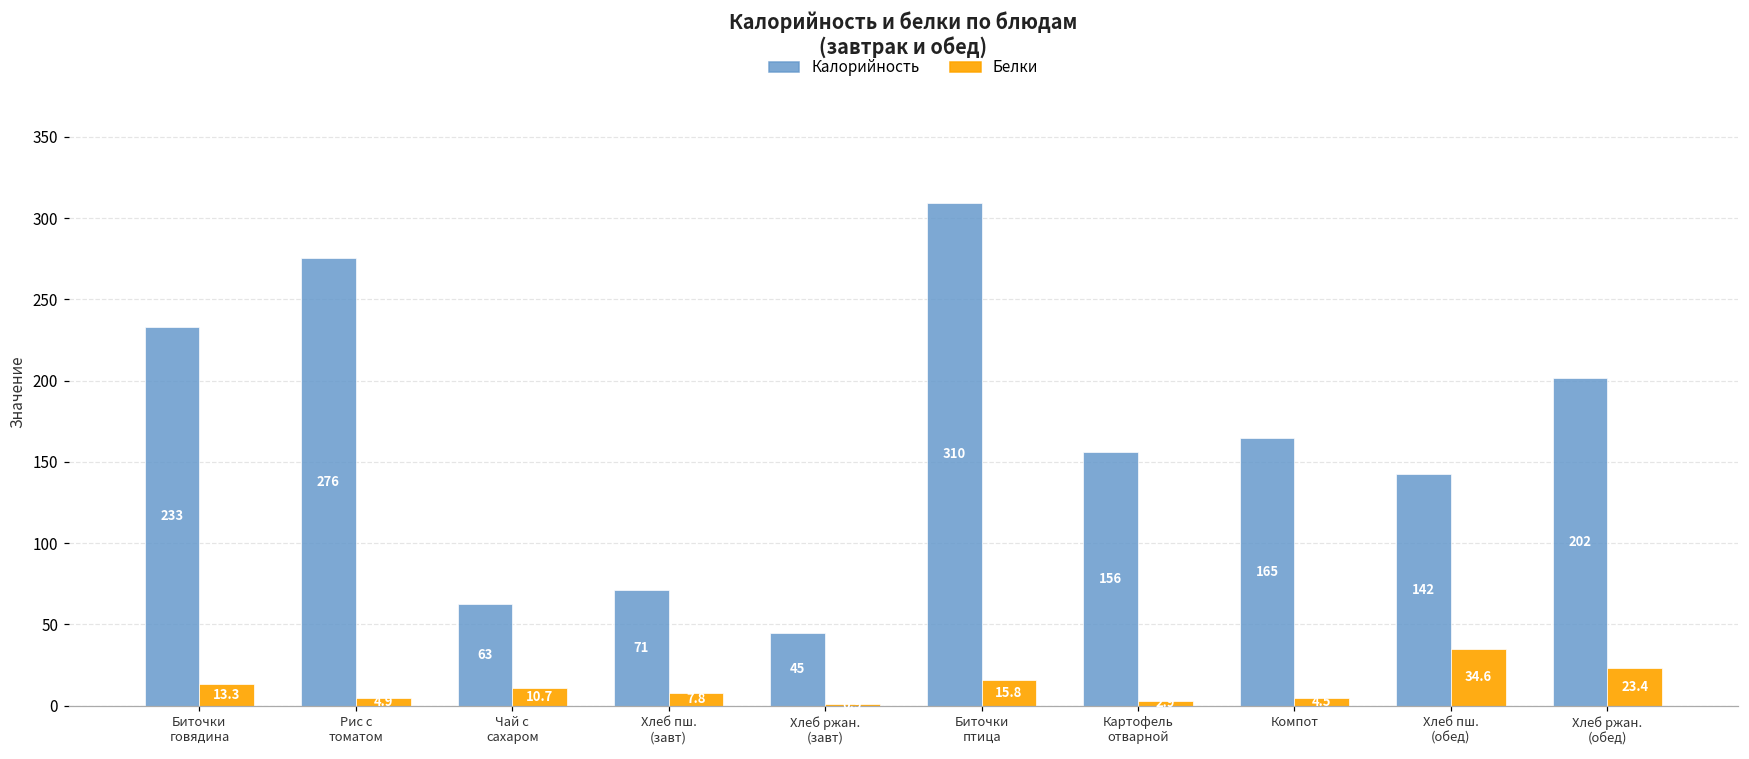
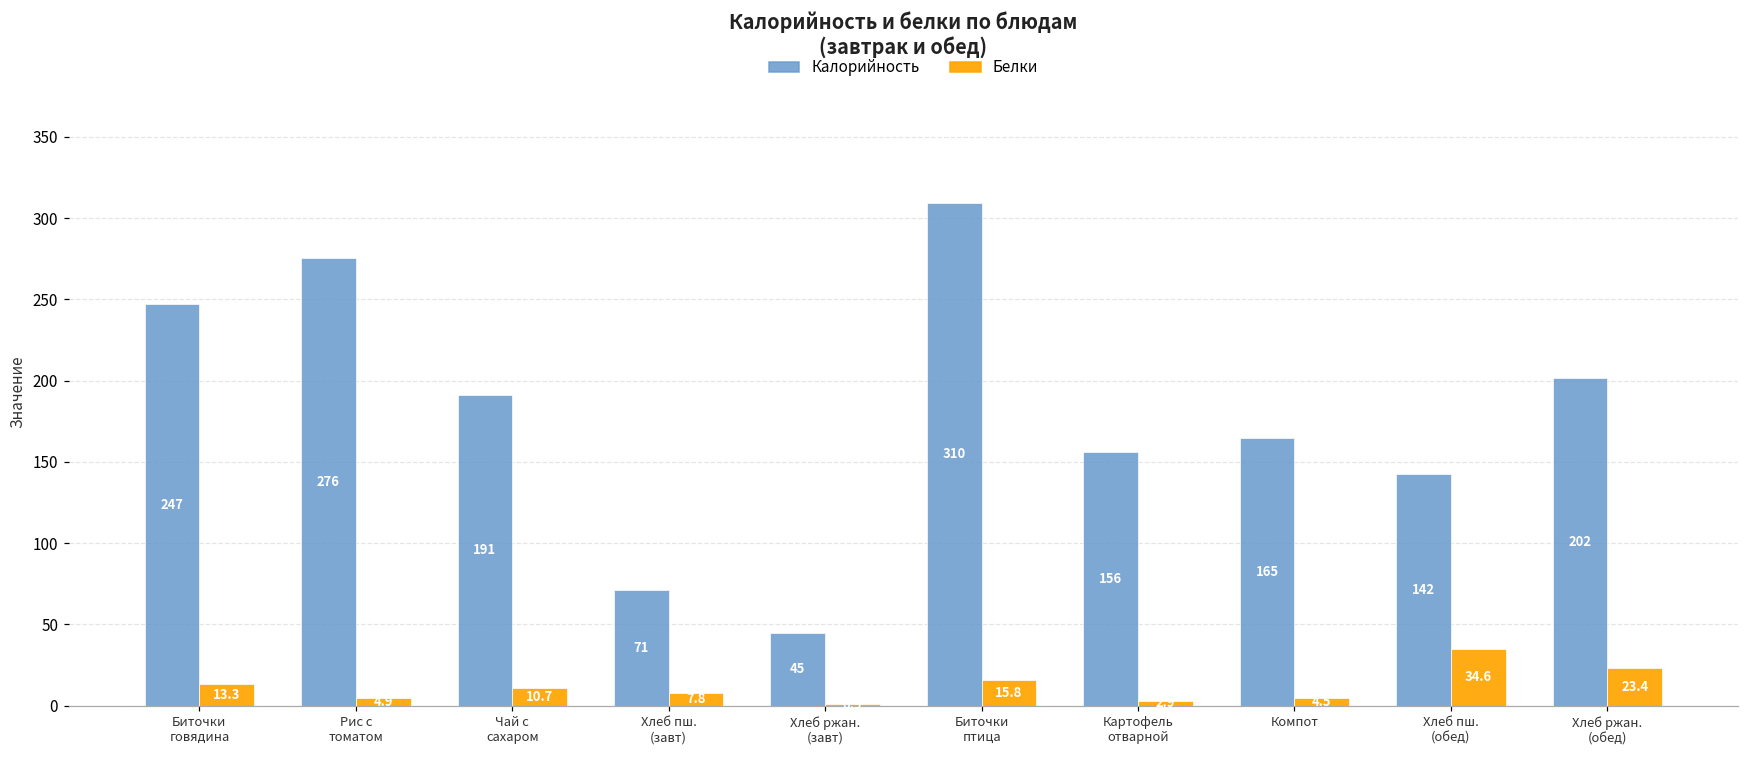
Калорийность, Биточки говядина: 233 -> 247
Калорийность, Чай с сахаром: 63 -> 191
